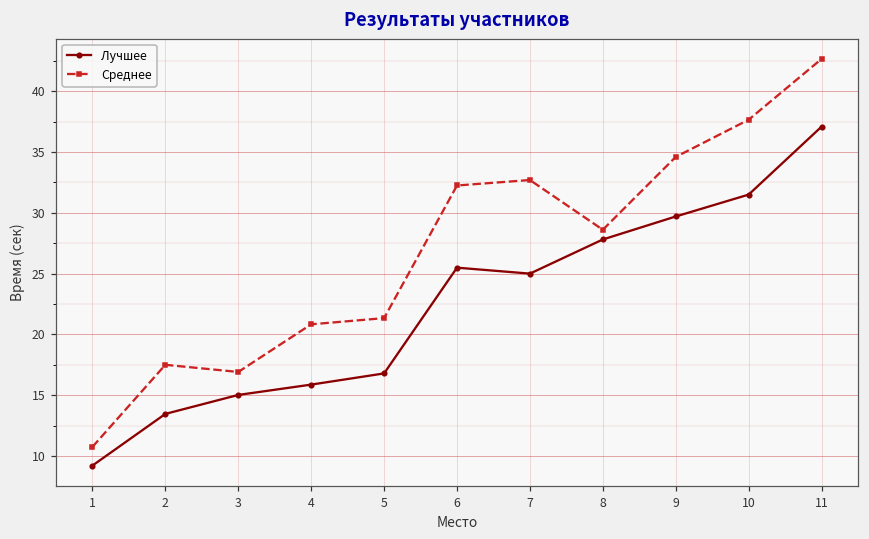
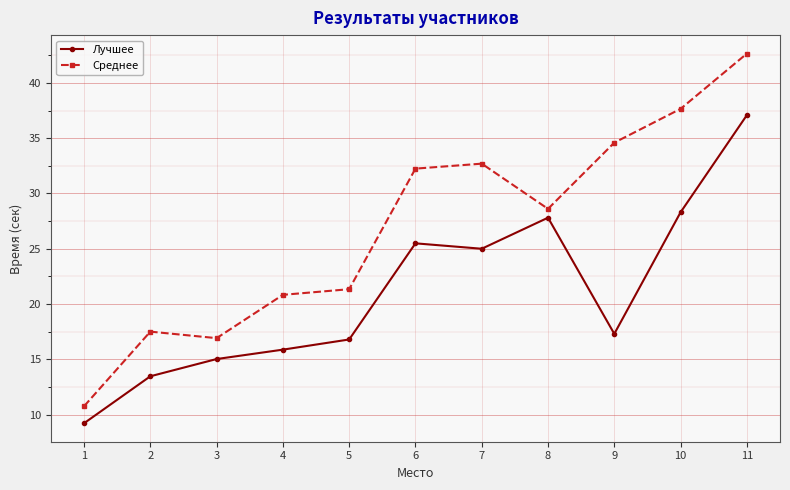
Лучшее, 9: 29.7 -> 17.3
Лучшее, 10: 31.5 -> 28.3
